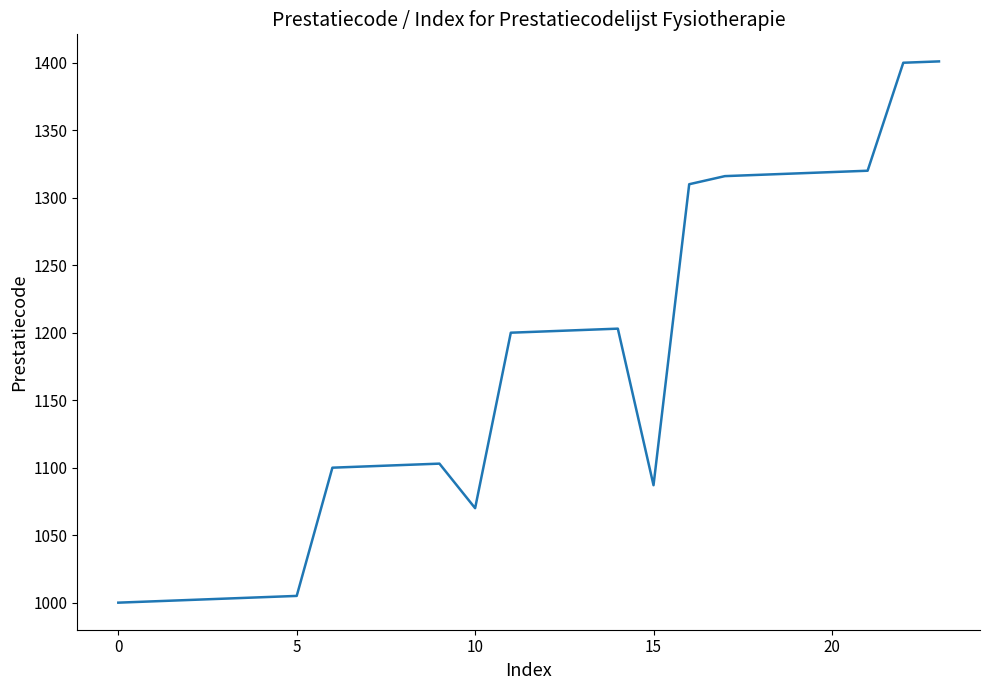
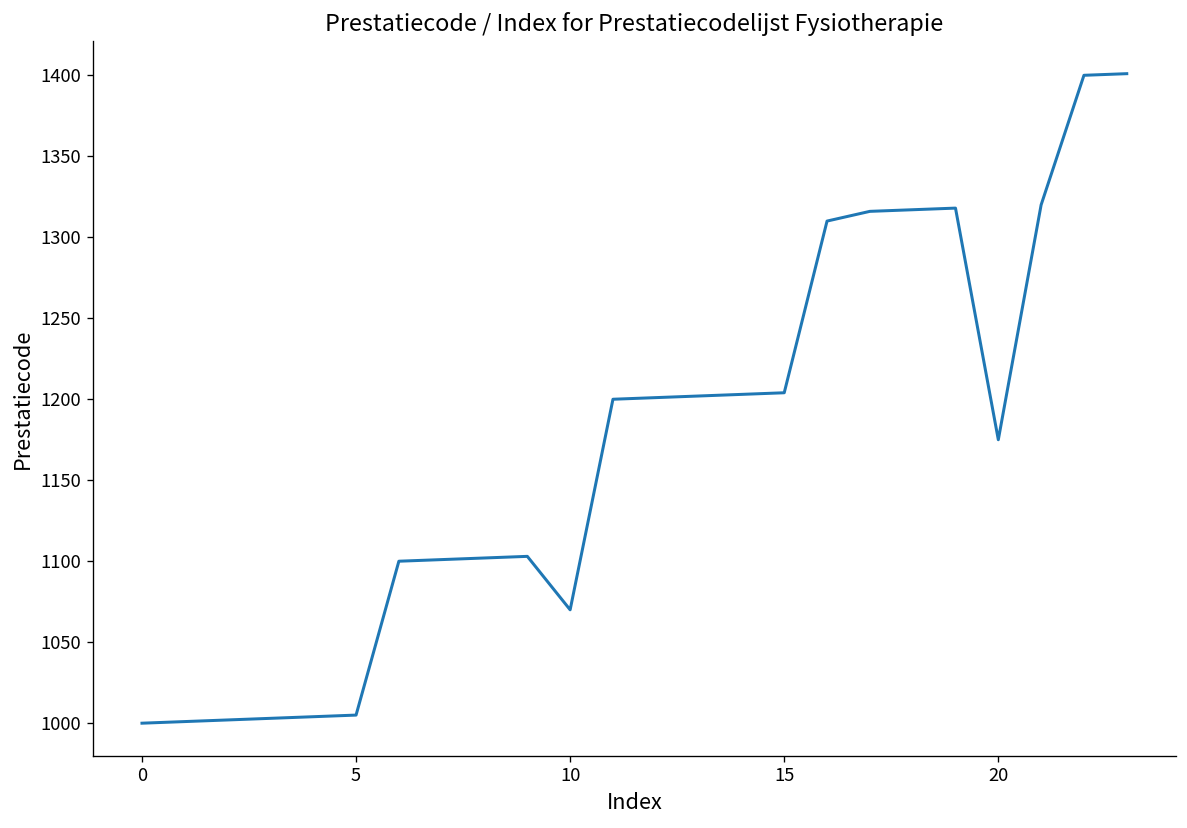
15: 1087 -> 1204
20: 1319 -> 1175
